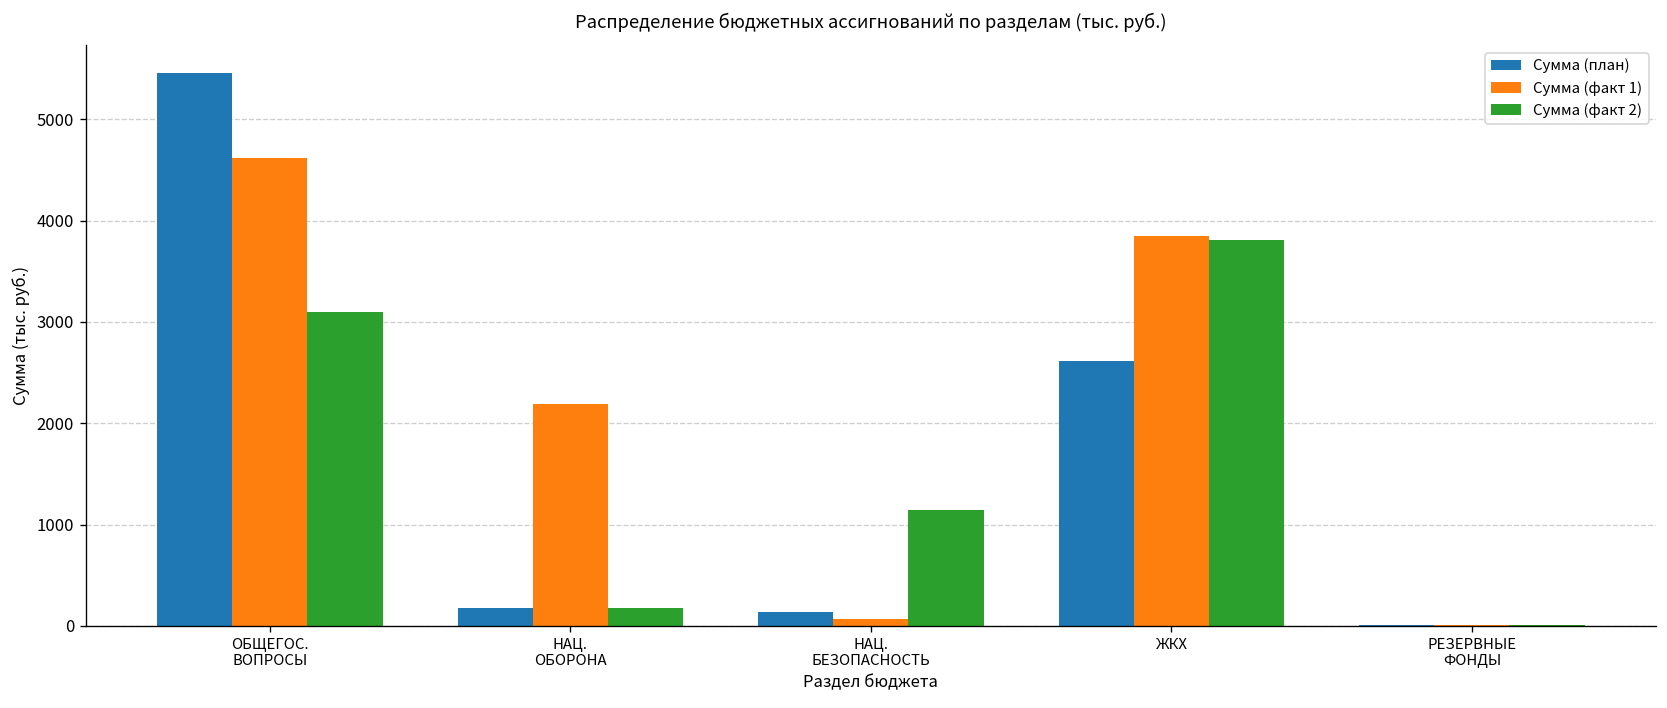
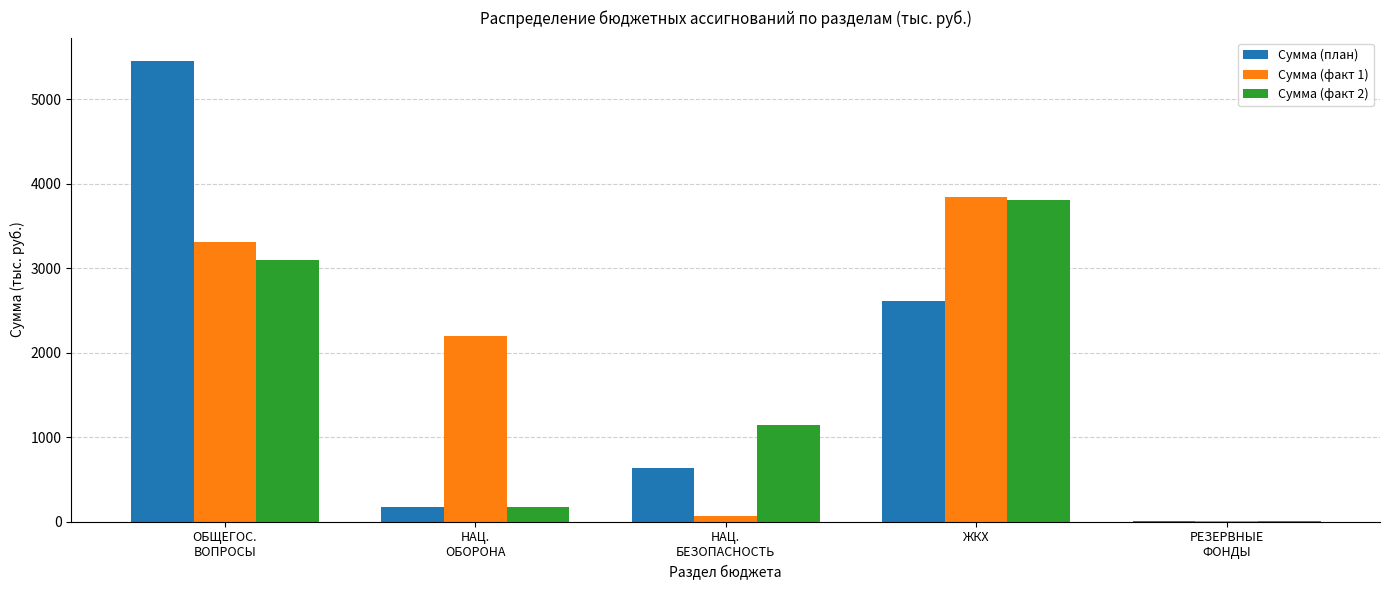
Сумма (факт 1), ОБЩЕГОС. ВОПРОСЫ: 4600 -> 3300
Сумма (план), НАЦ. БЕЗОПАСНОСТЬ: 100 -> 600
